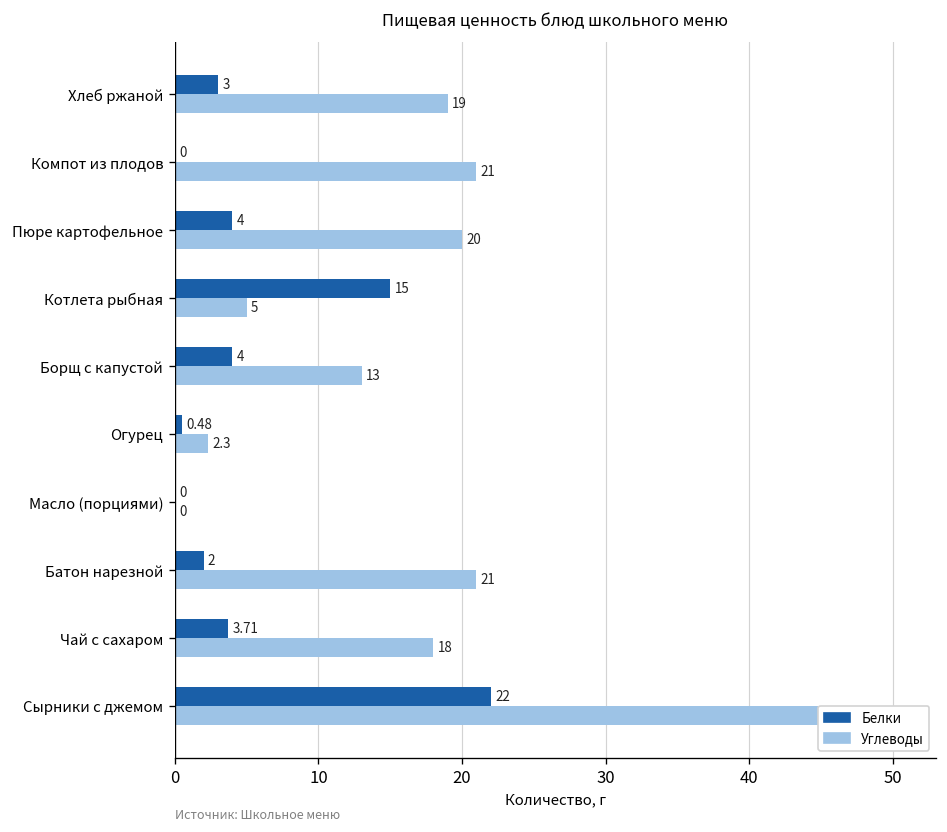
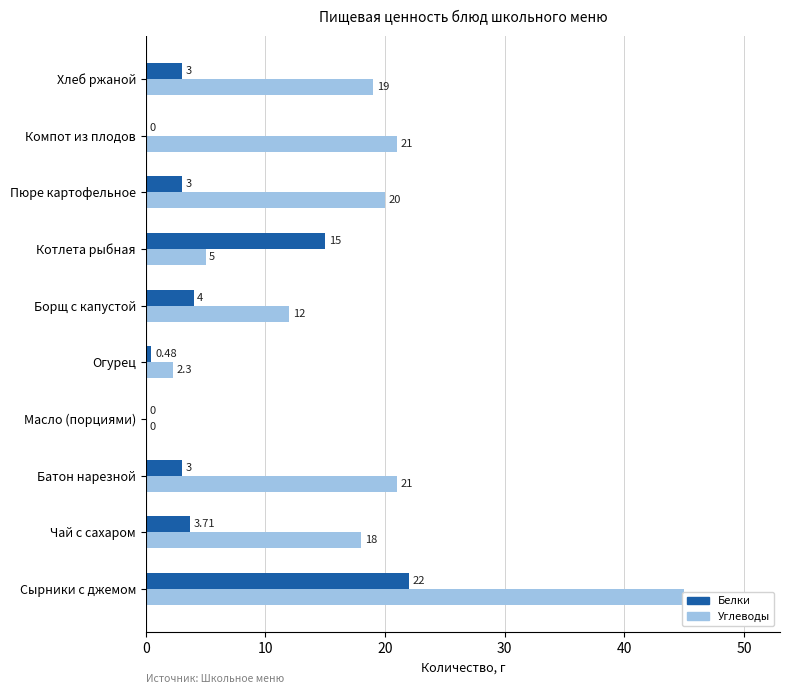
Белки, Пюре картофельное: 4 -> 3
Углеводы, Борщ с капустой: 13 -> 12
Белки, Батон нарезной: 2 -> 3
